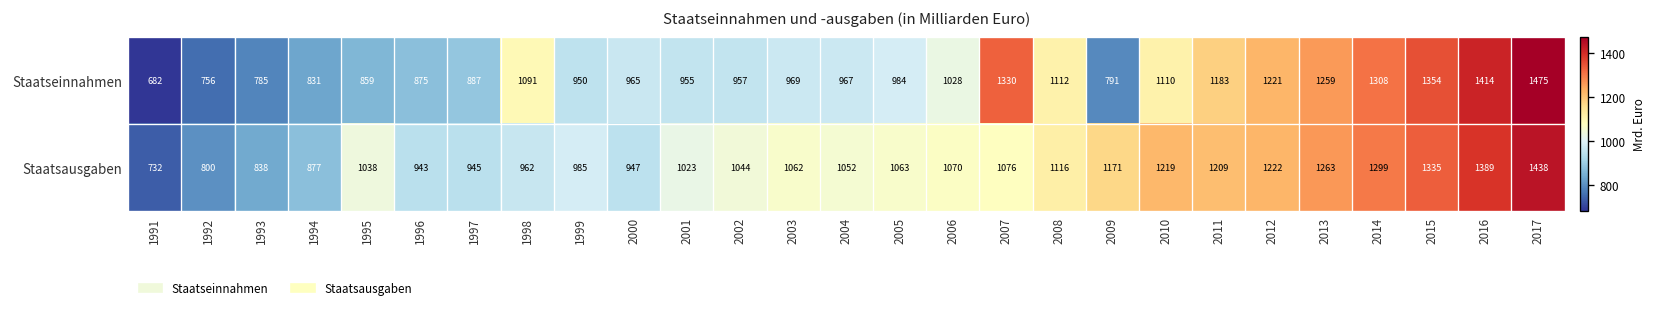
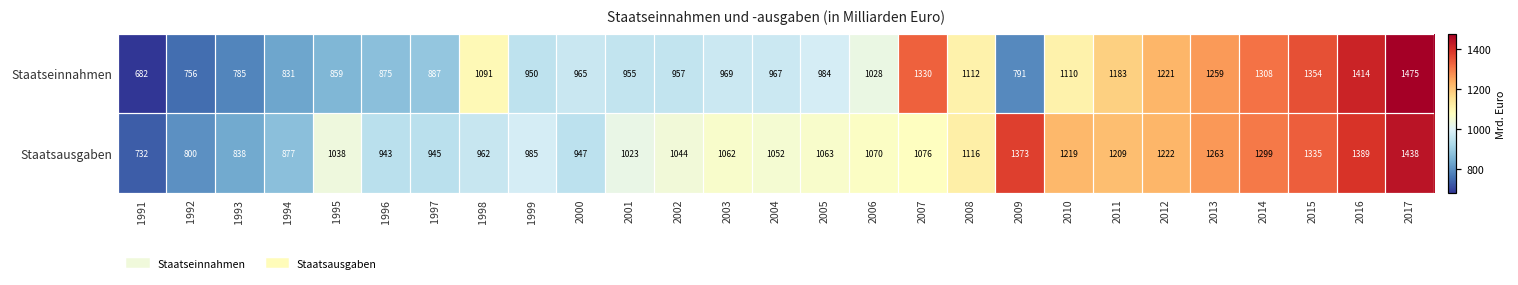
Staatsausgaben, 2009: 1171 -> 1373
